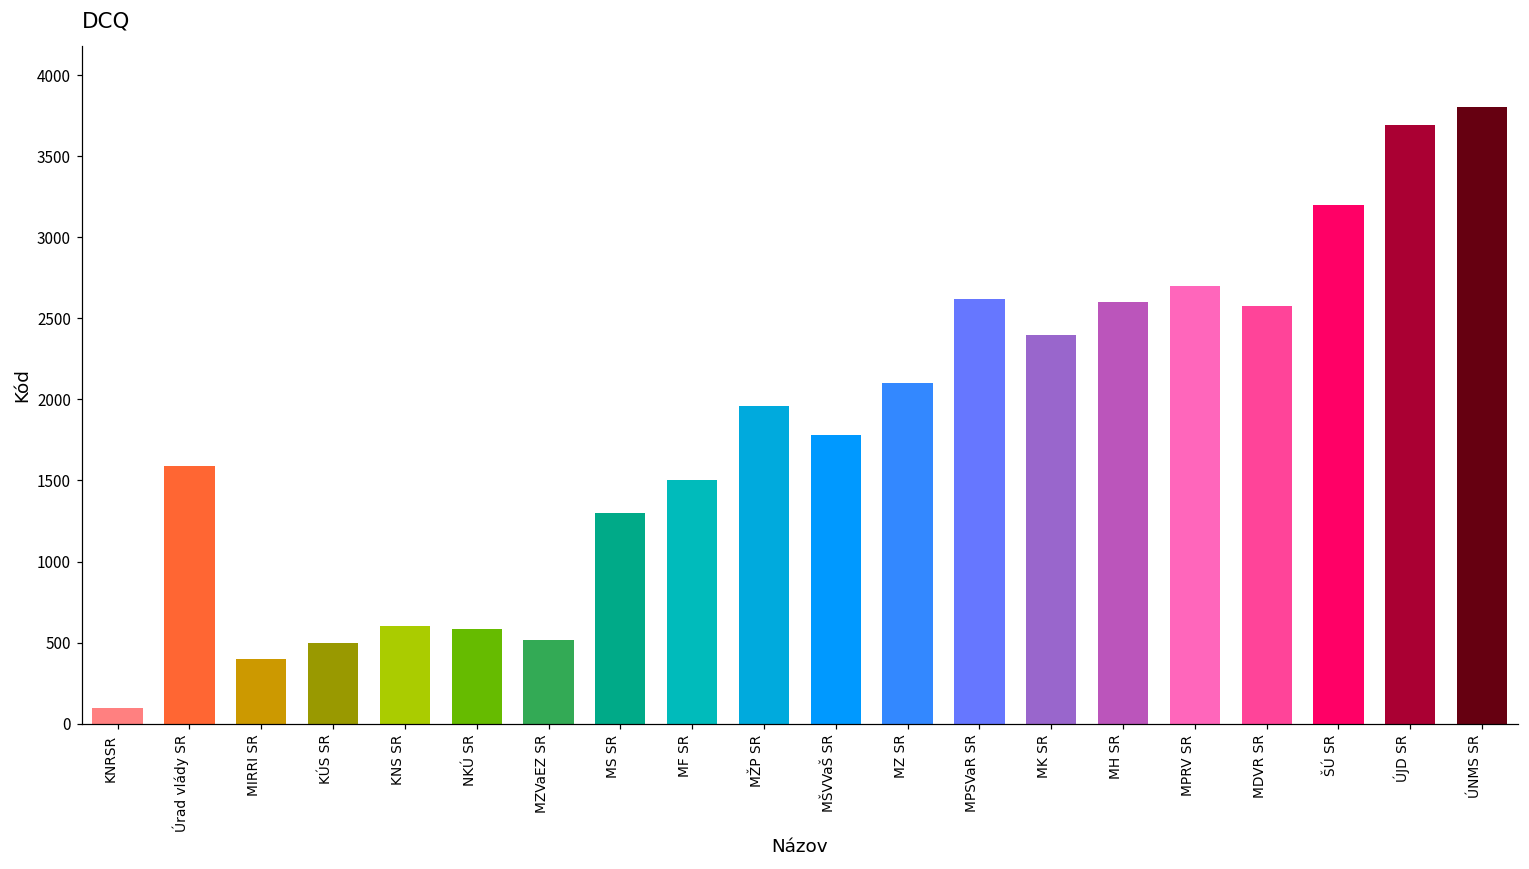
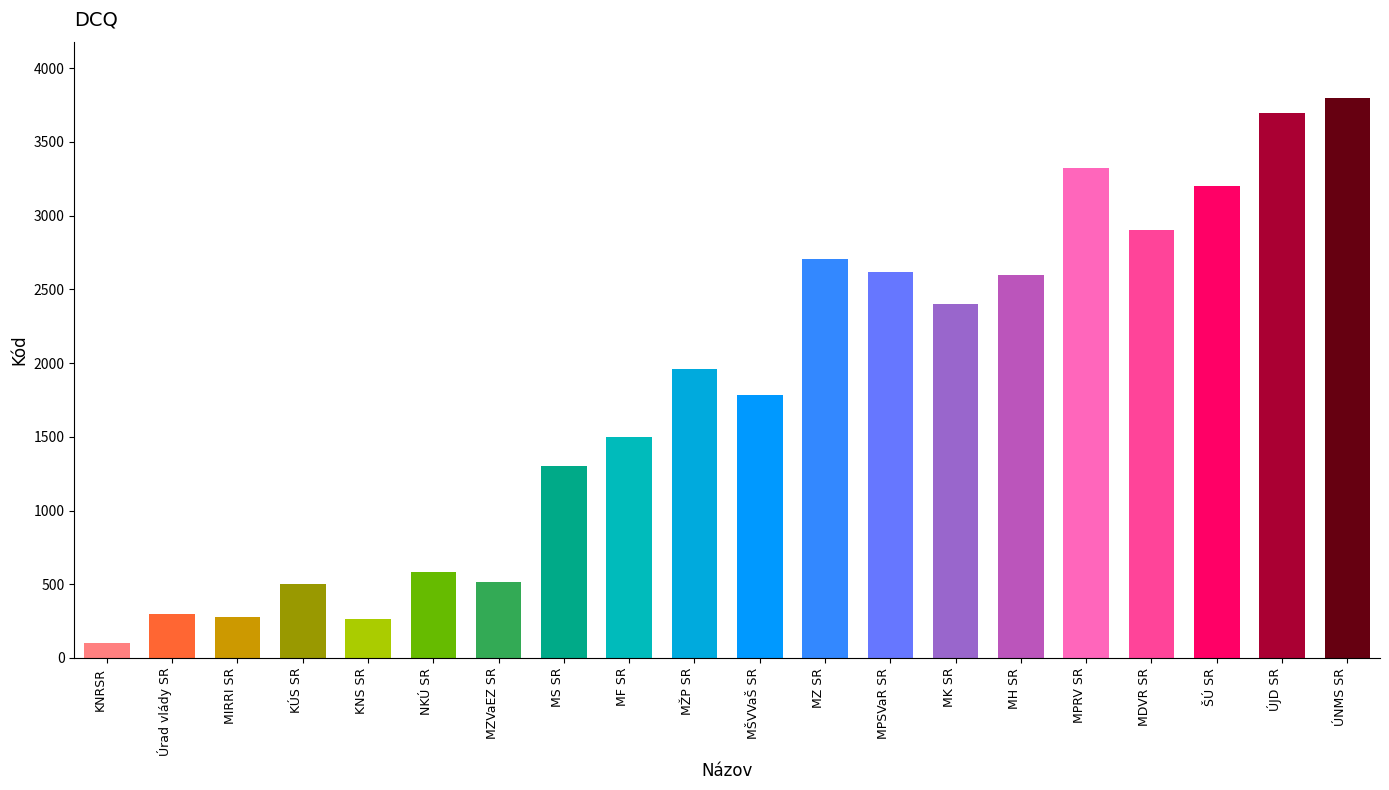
Úrad vlády SR: 1590 -> 300
MIRRI SR: 400 -> 280
KNS SR: 600 -> 270
MZ SR: 2100 -> 2700
MPRV SR: 2700 -> 3320
MDVR SR: 2580 -> 2900
